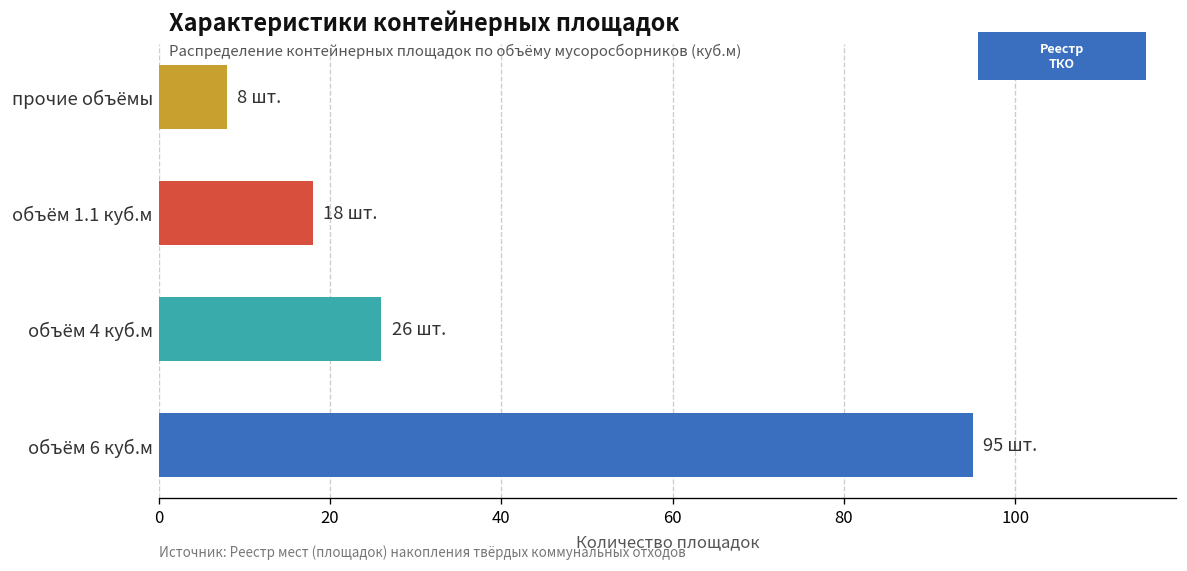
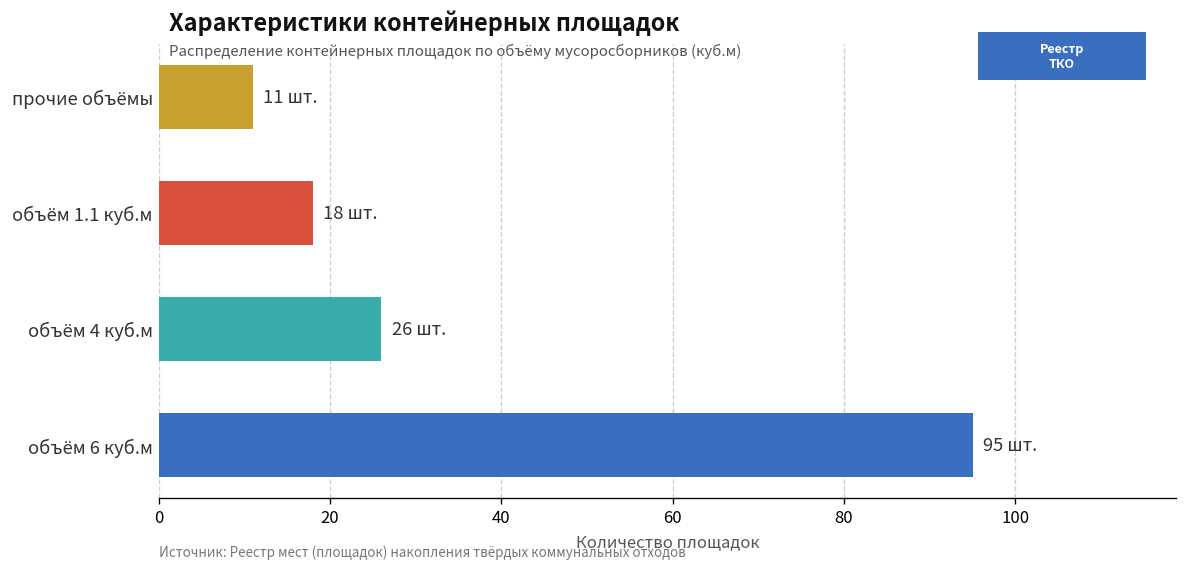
прочие объёмы: 8 -> 11
